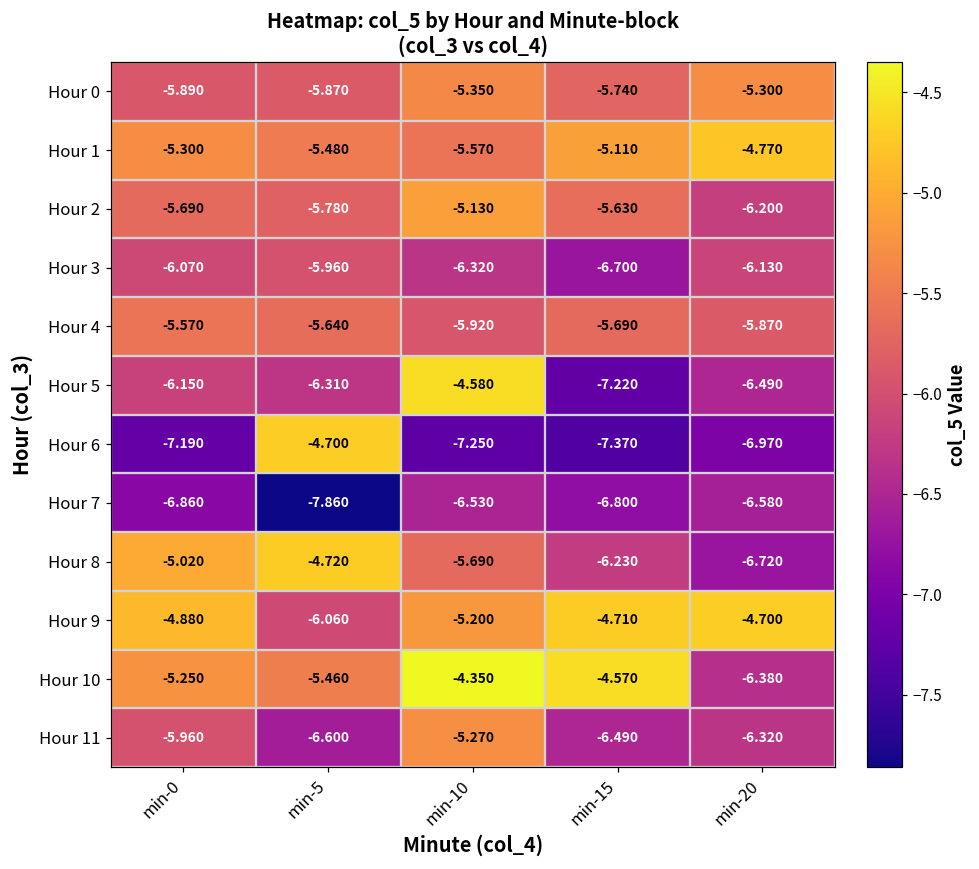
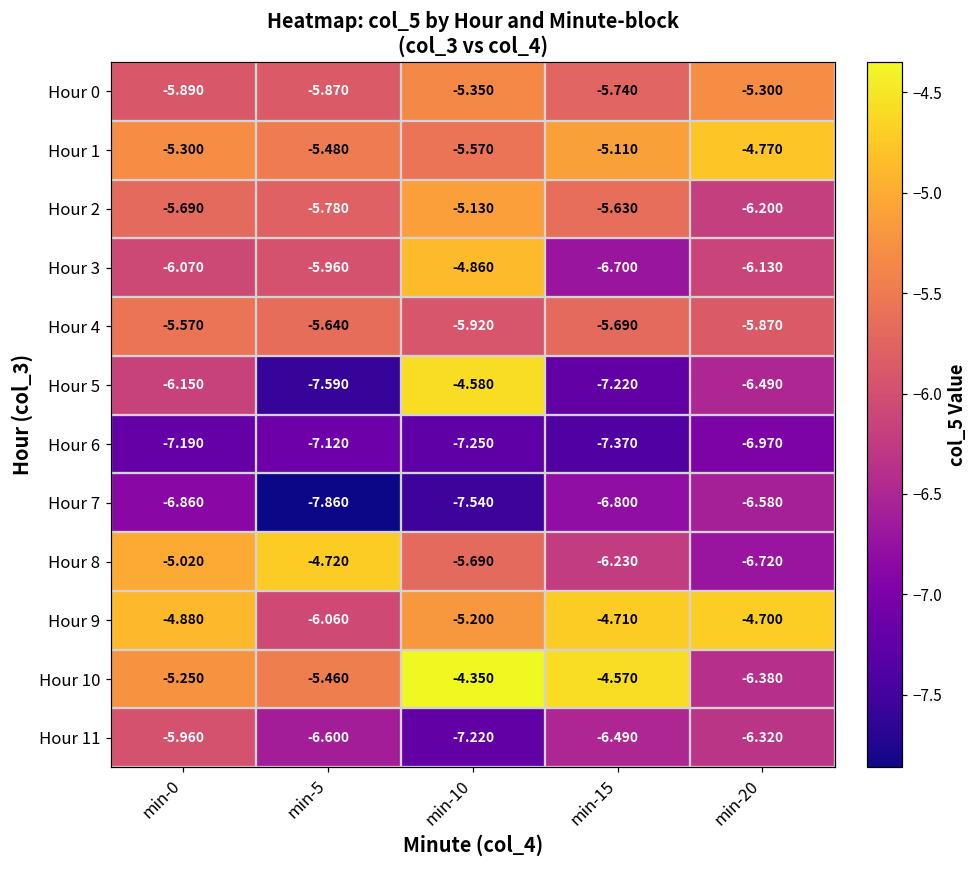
Hour 3, min-10: -6.320 -> -4.860
Hour 5, min-5: -6.310 -> -7.590
Hour 6, min-5: -4.700 -> -7.120
Hour 7, min-10: -6.530 -> -7.540
Hour 11, min-10: -5.270 -> -7.220
